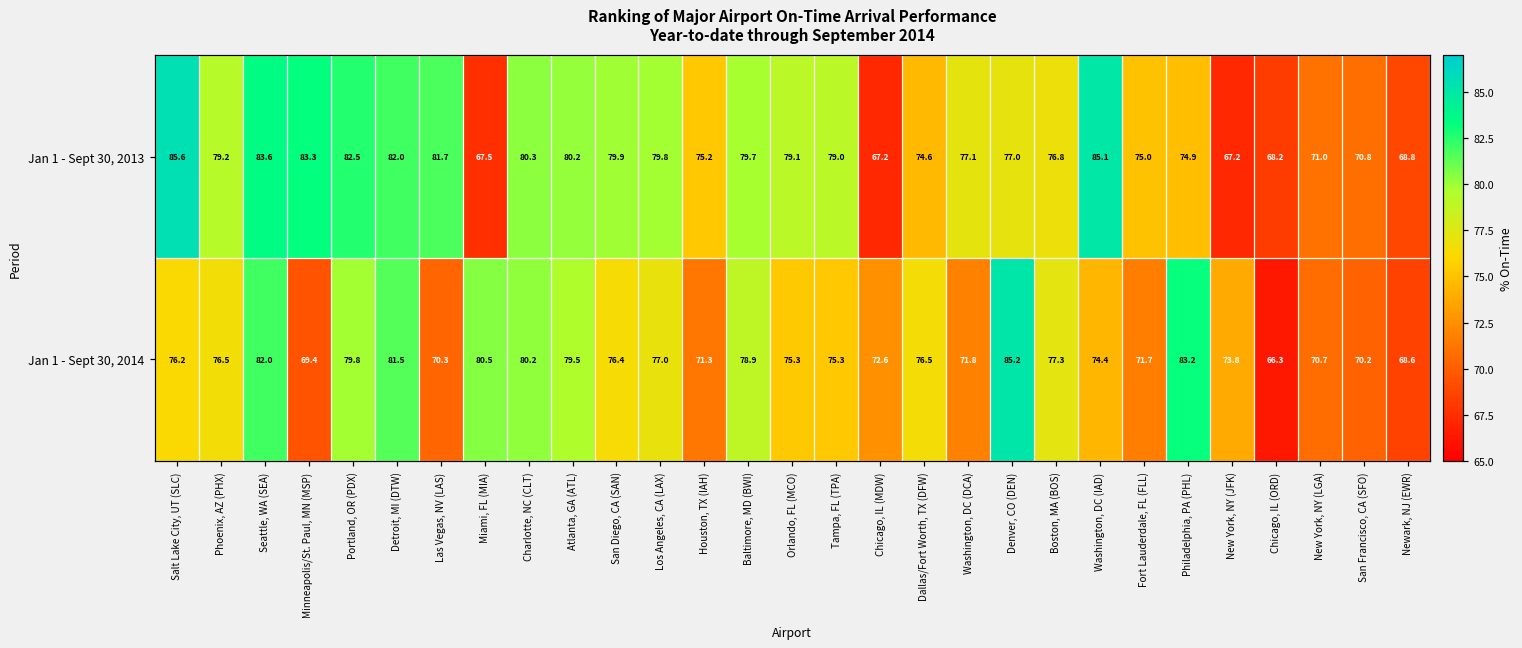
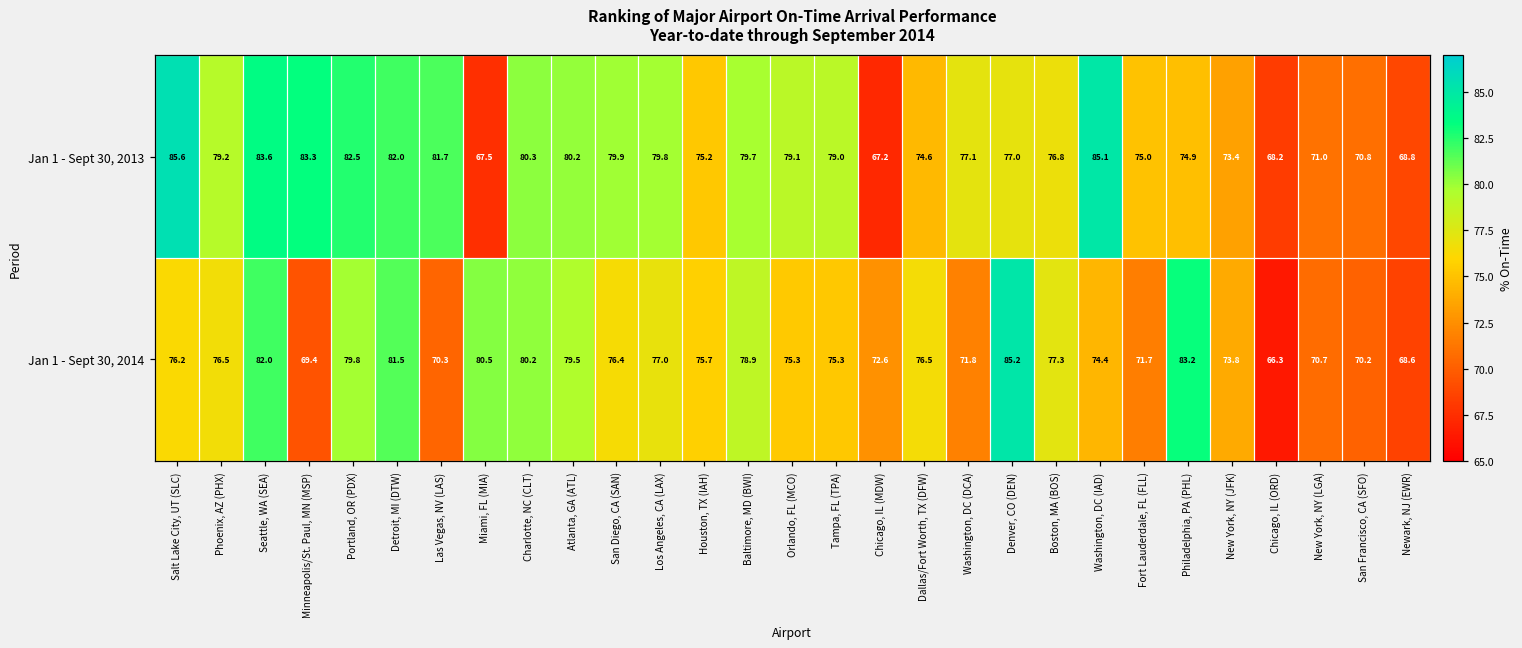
Jan 1 - Sept 30, 2013, New York, NY (JFK): 67.2 -> 73.4
Jan 1 - Sept 30, 2014, Houston, TX (IAH): 71.3 -> 75.7
